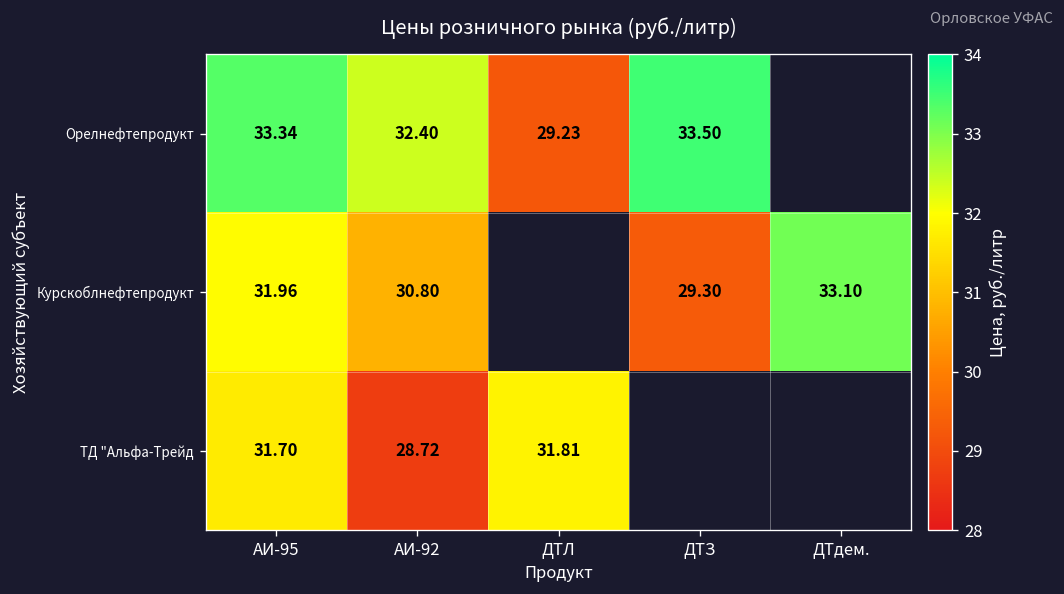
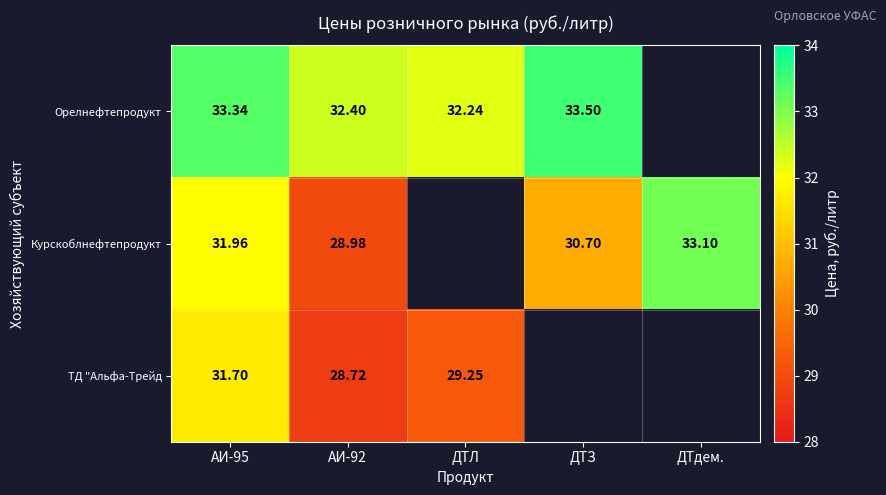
Орелнефтепродукт, ДТЛ: 29.23 -> 32.24
Курскоблнефтепродукт, АИ-92: 30.80 -> 28.98
Курскоблнефтепродукт, ДТЗ: 29.30 -> 30.70
ТД "Альфа-Трейд, ДТЛ: 31.81 -> 29.25
